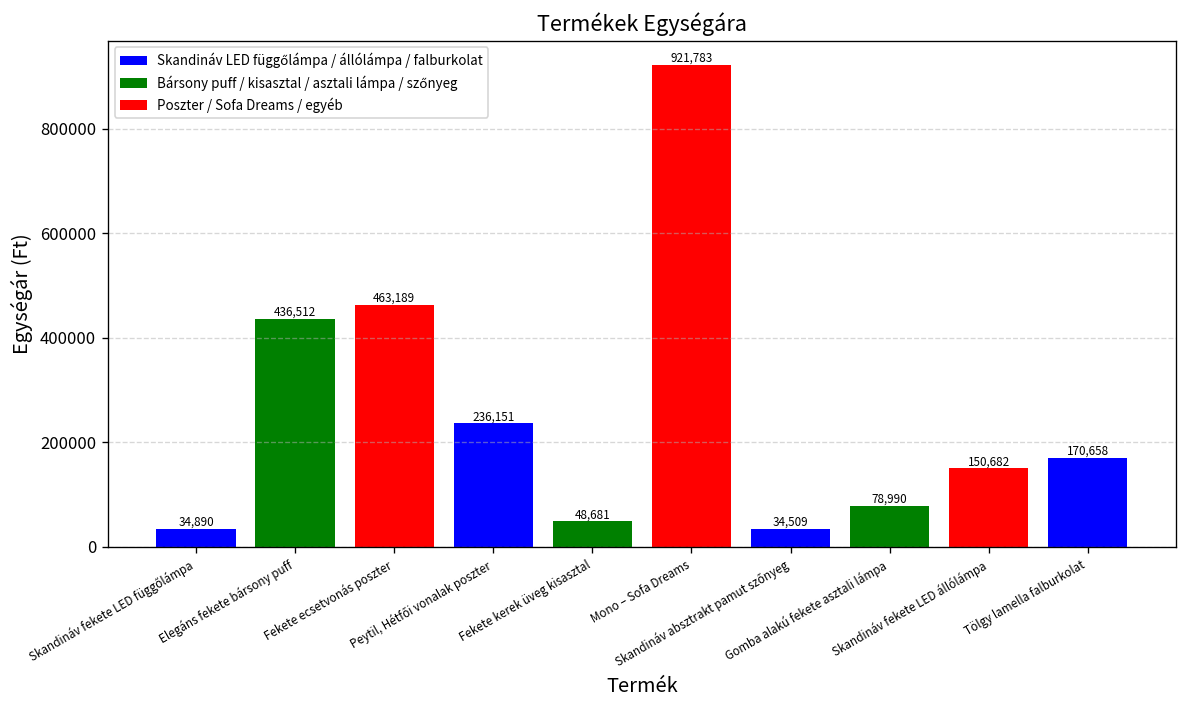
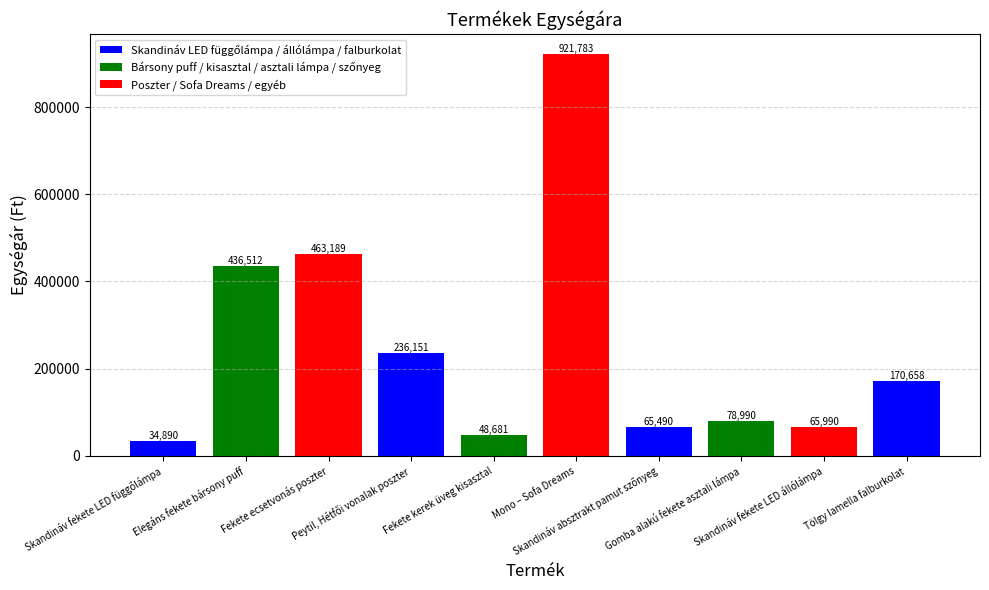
Skandináv absztrakt pamut szőnyeg: 34,509 -> 65,490
Skandináv fekete LED állólámpa: 150,682 -> 65,990
